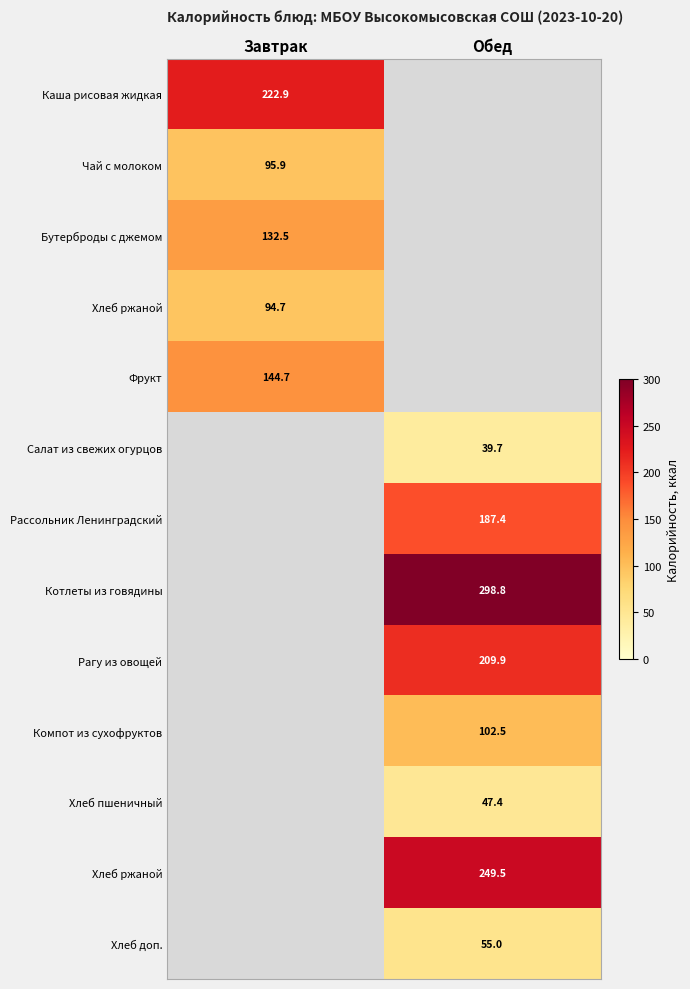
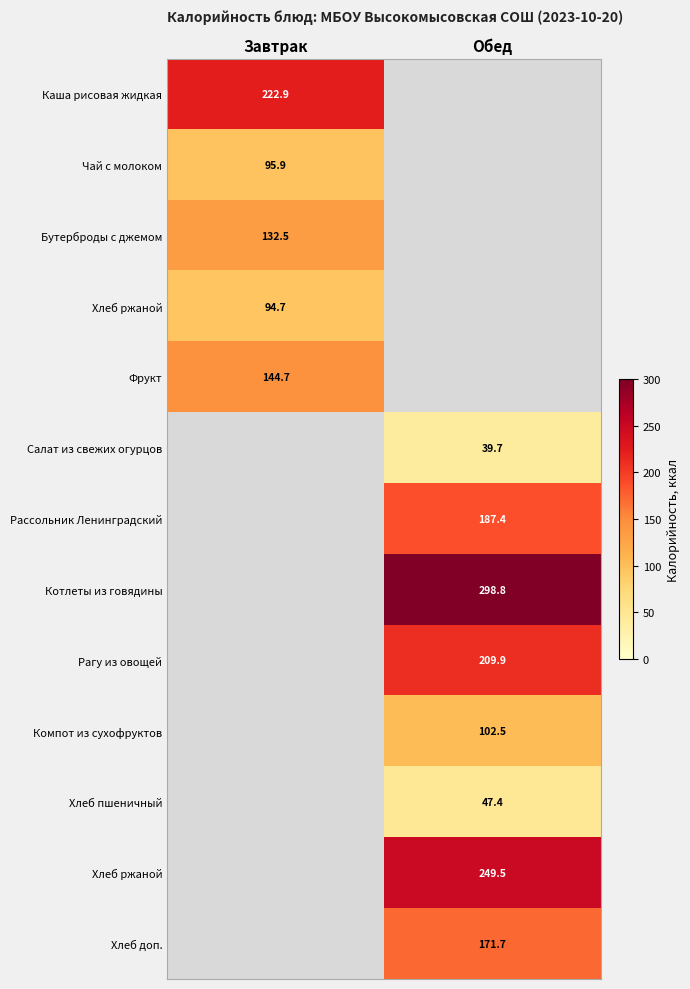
Хлеб доп., Обед: 55.0 -> 171.7
